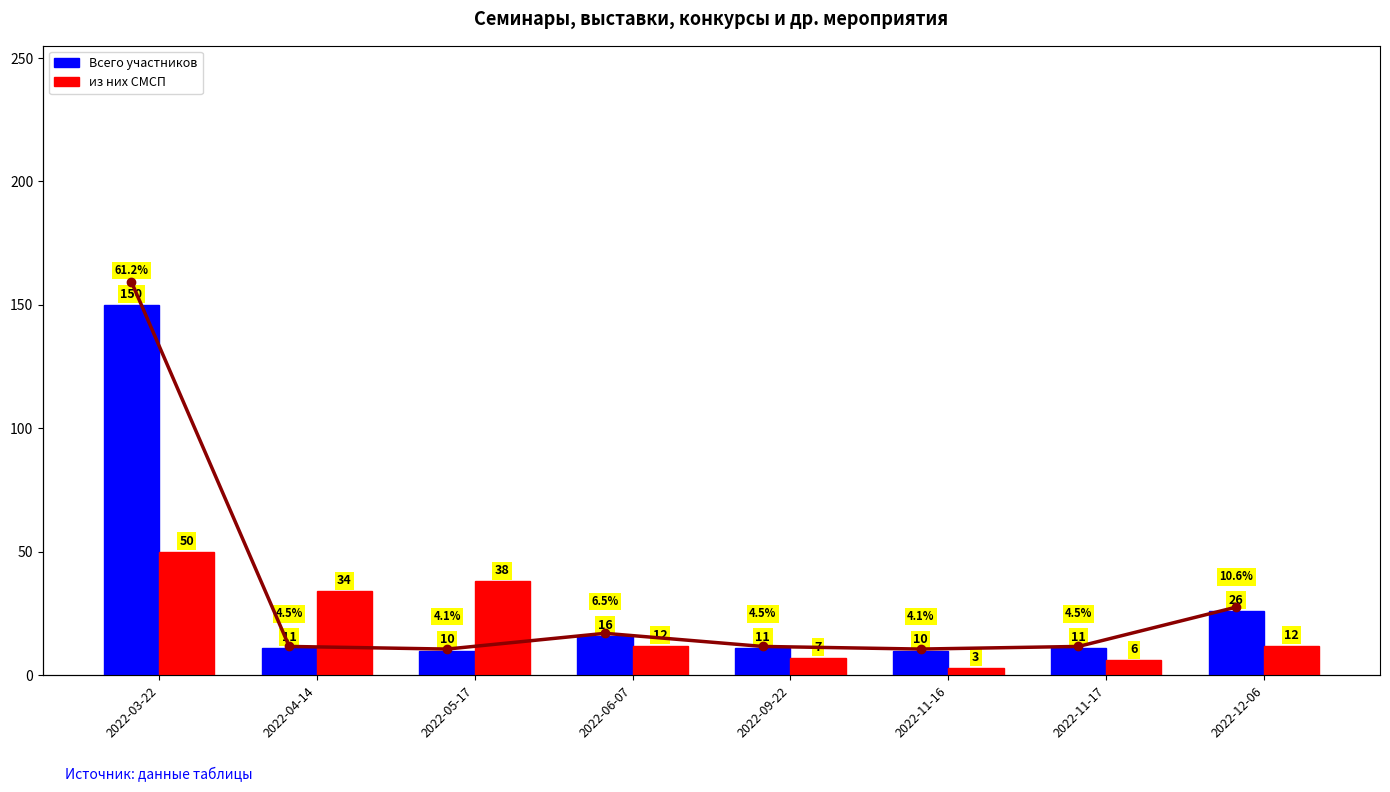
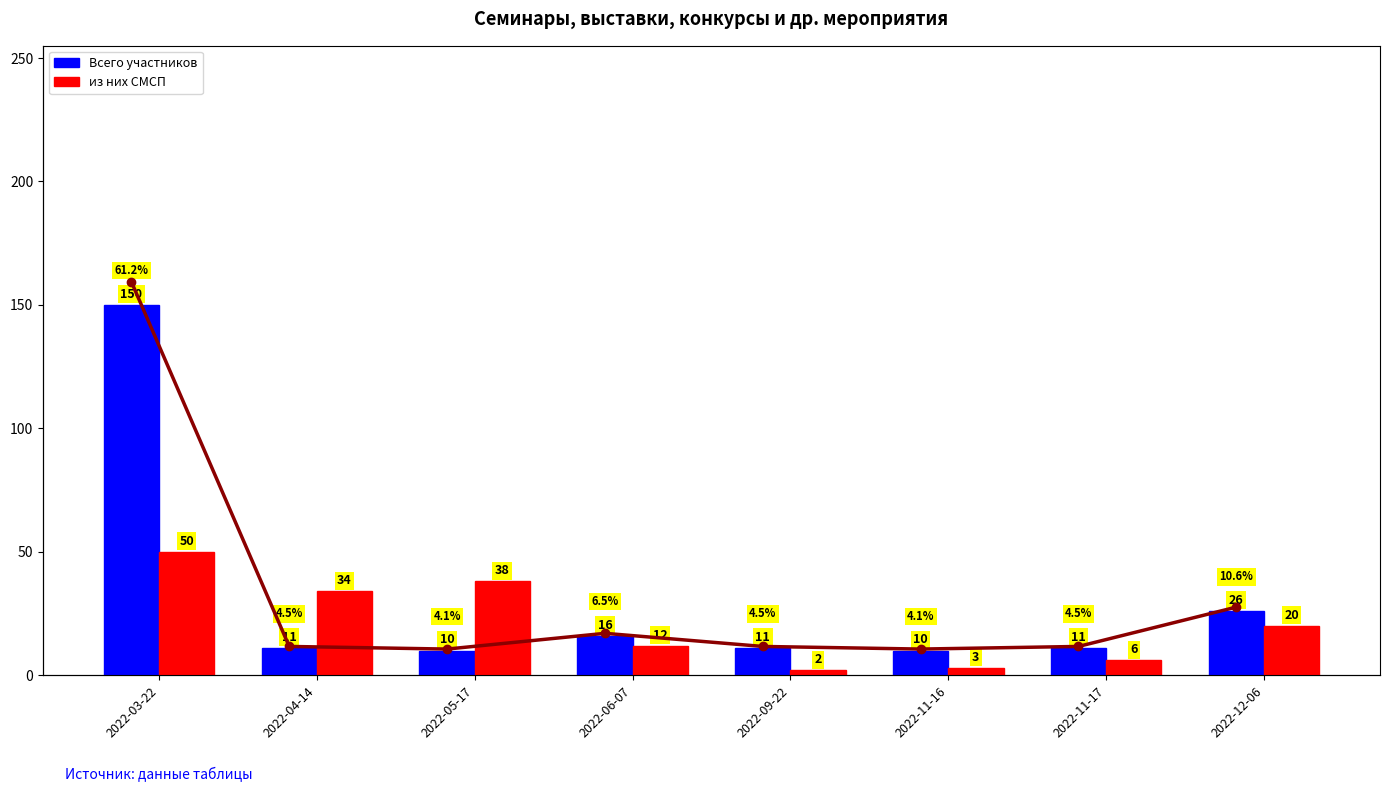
из них СМСП, 2022-09-22: 7 -> 2
из них СМСП, 2022-12-06: 12 -> 20
